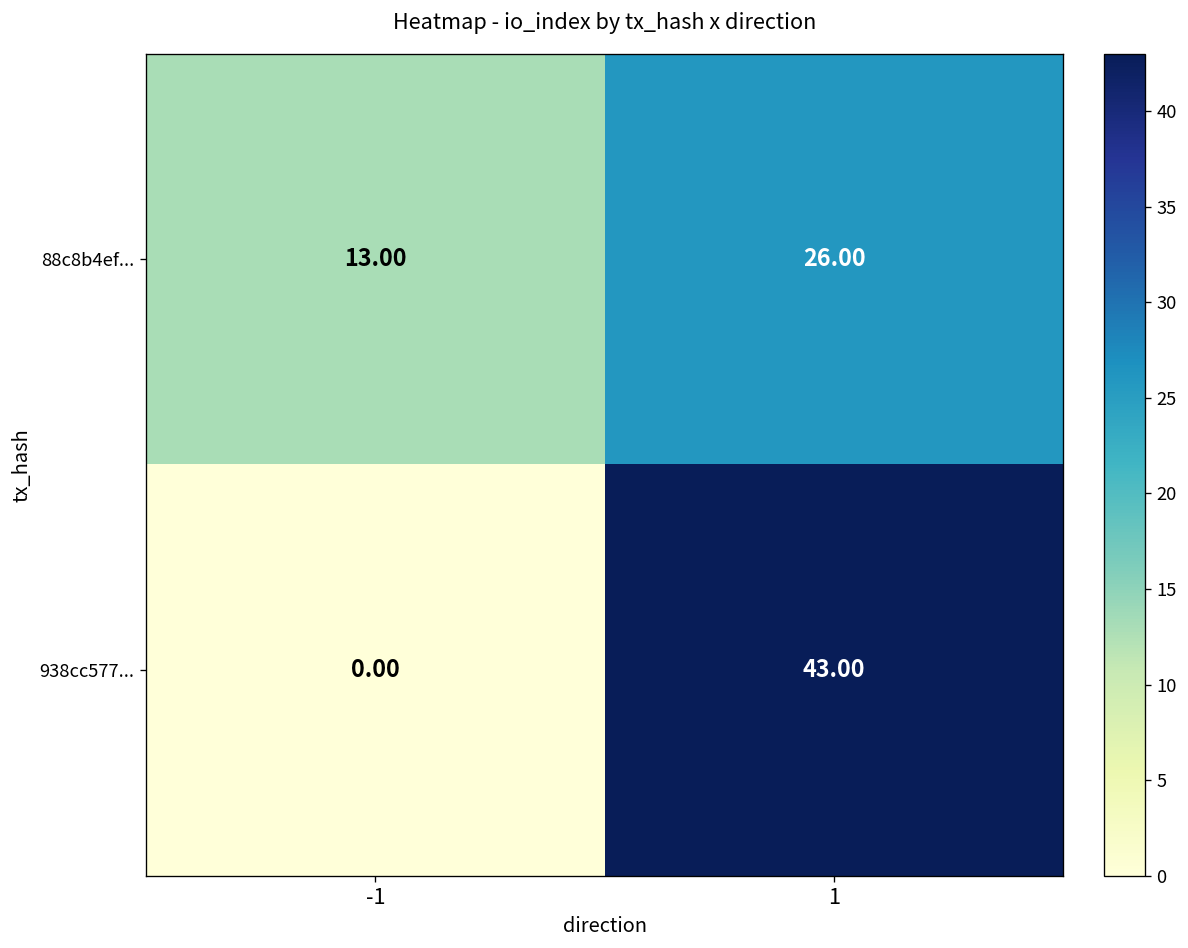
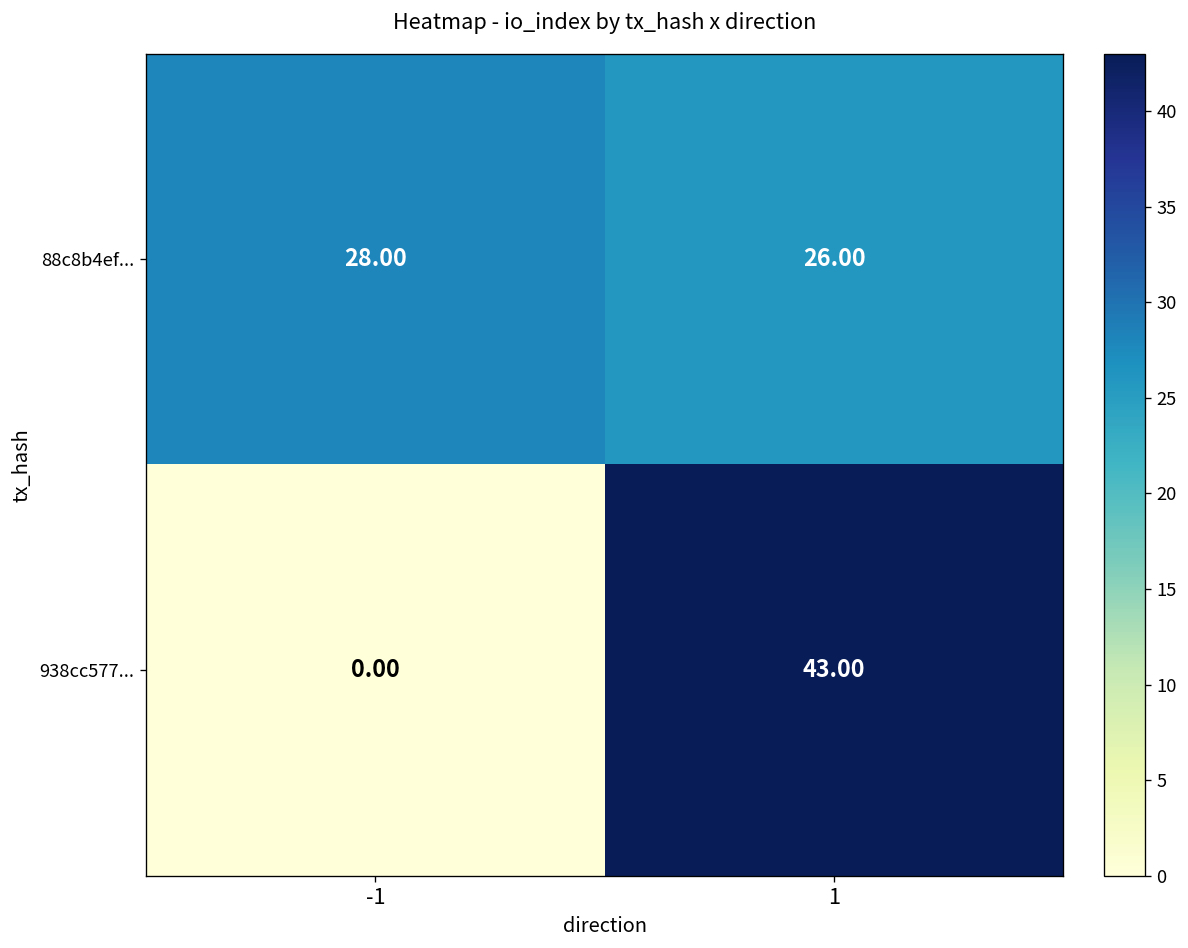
88c8b4ef..., -1: 13.00 -> 28.00
